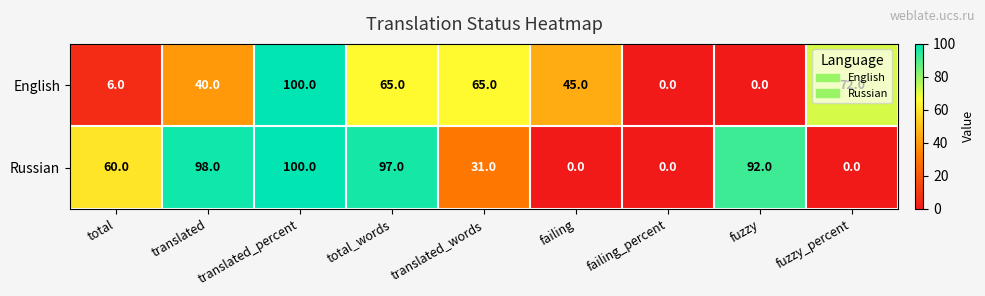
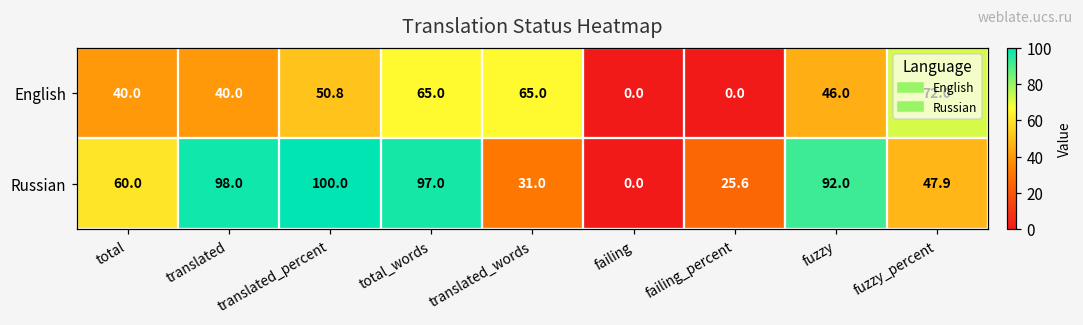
English, total: 6.0 -> 40.0
English, translated_percent: 100.0 -> 50.8
English, failing: 45.0 -> 0.0
English, fuzzy: 0.0 -> 46.0
Russian, failing_percent: 0.0 -> 25.6
Russian, fuzzy_percent: 0.0 -> 47.9
